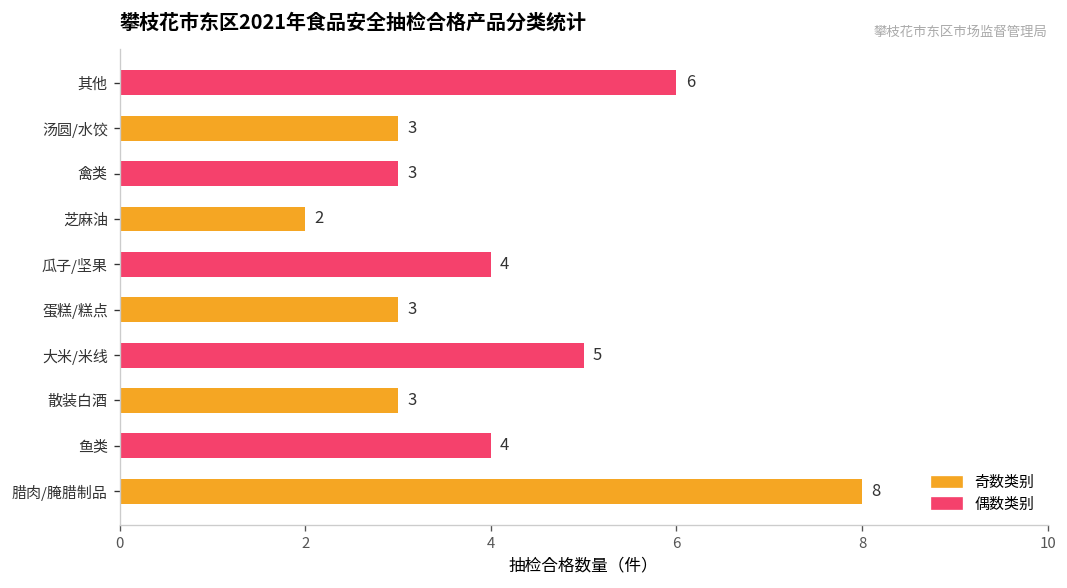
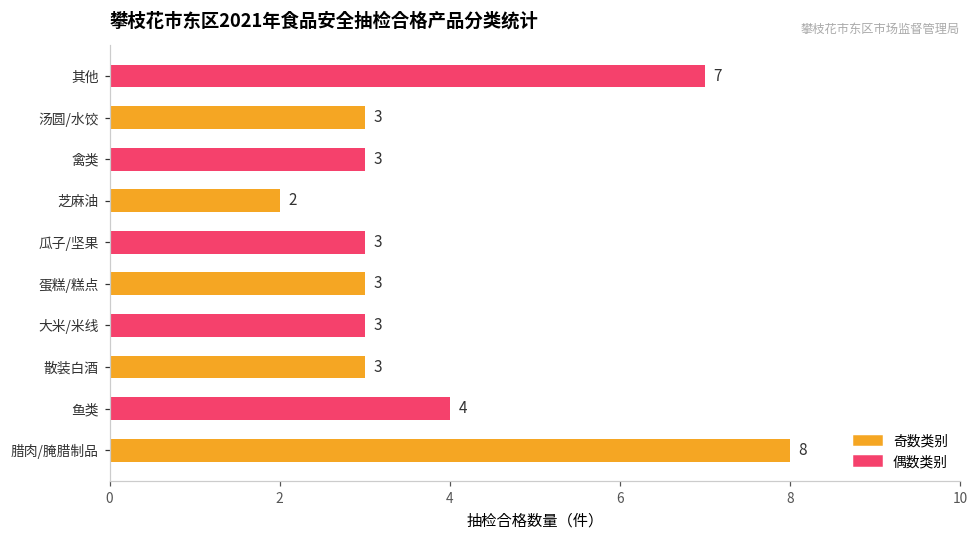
其他: 6 -> 7
瓜子/坚果: 4 -> 3
大米/米线: 5 -> 3
